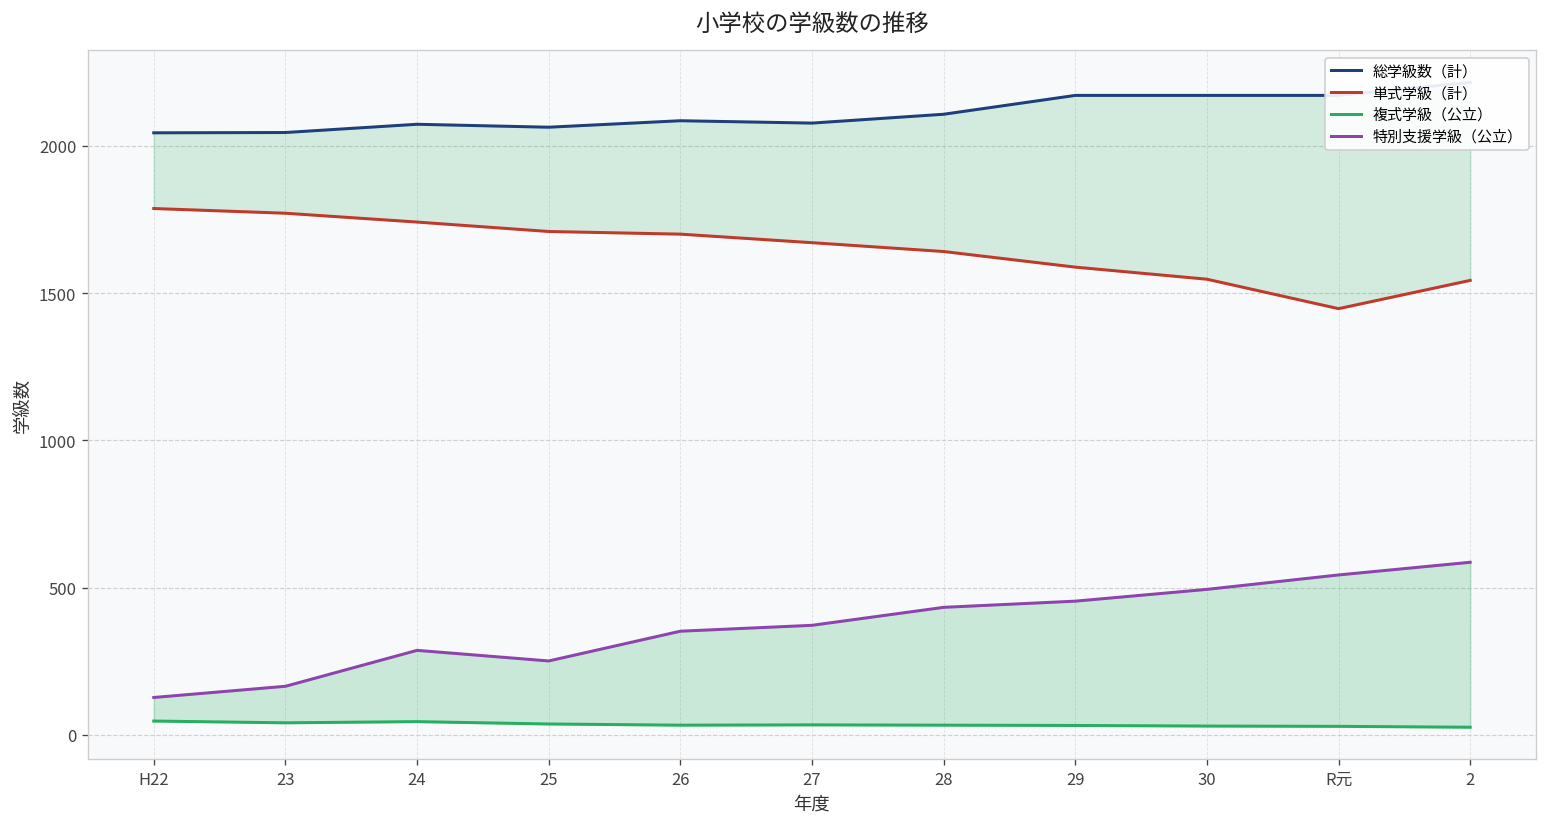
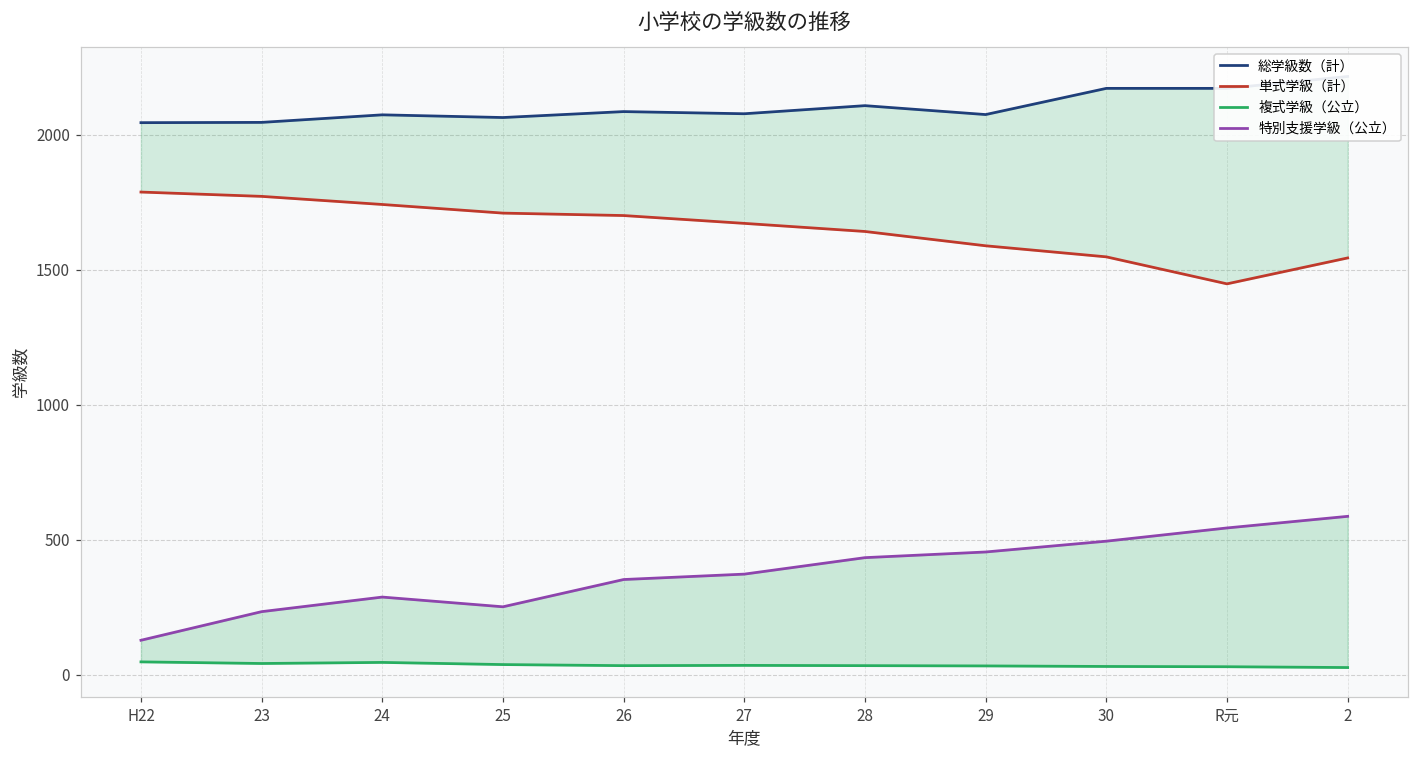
特別支援学級（公立）, 23: 170 -> 230
総学級数（計）, 29: 2170 -> 2070
